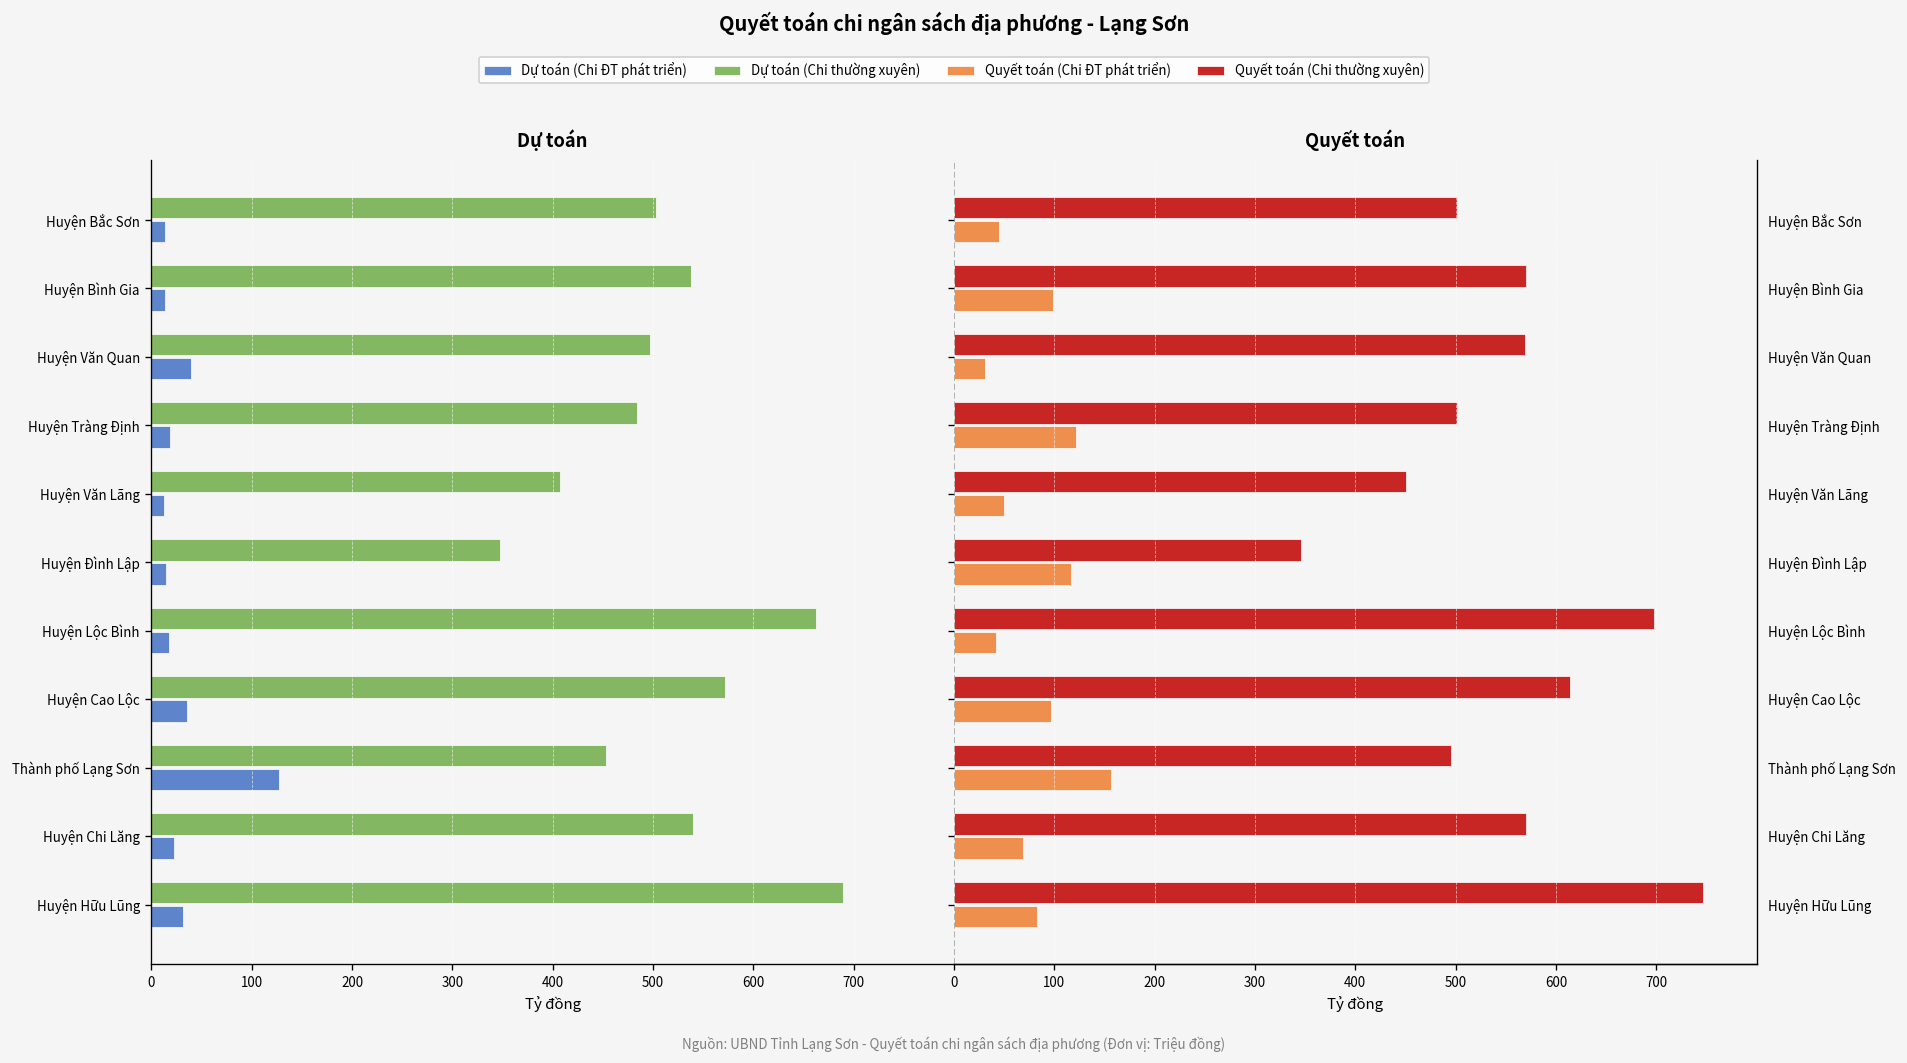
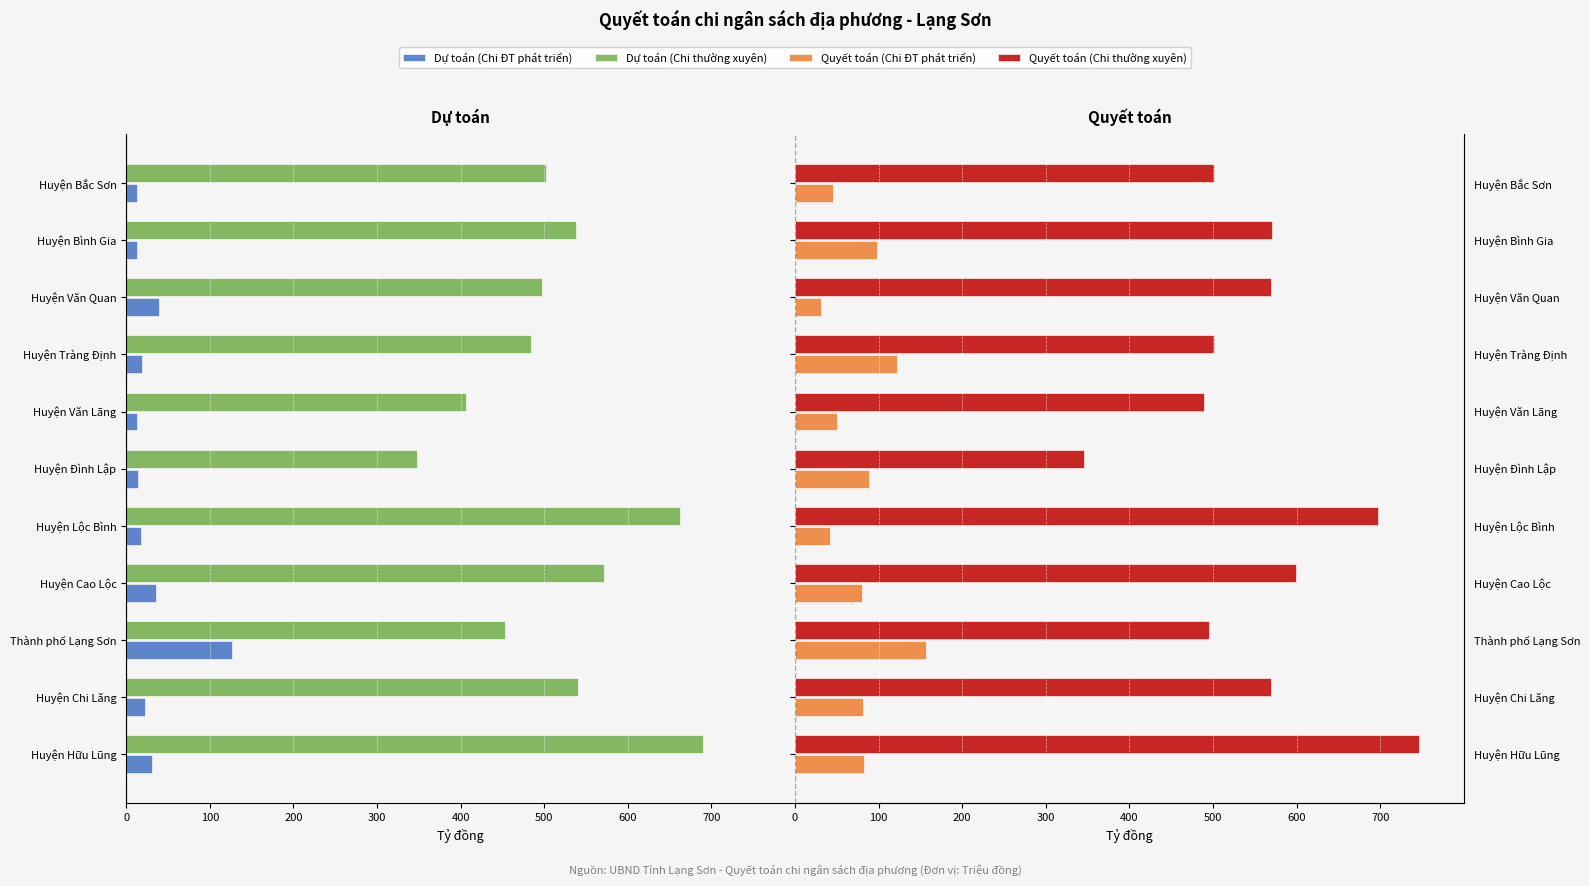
Quyết toán, Quyết toán (Chi thường xuyên), Huyện Văn Lãng: 450 -> 490
Quyết toán, Quyết toán (Chi ĐT phát triển), Huyện Đình Lập: 120 -> 90
Quyết toán, Quyết toán (Chi thường xuyên), Huyện Cao Lộc: 610 -> 600
Quyết toán, Quyết toán (Chi ĐT phát triển), Huyện Cao Lộc: 100 -> 80
Quyết toán, Quyết toán (Chi ĐT phát triển), Huyện Chi Lăng: 70 -> 80
